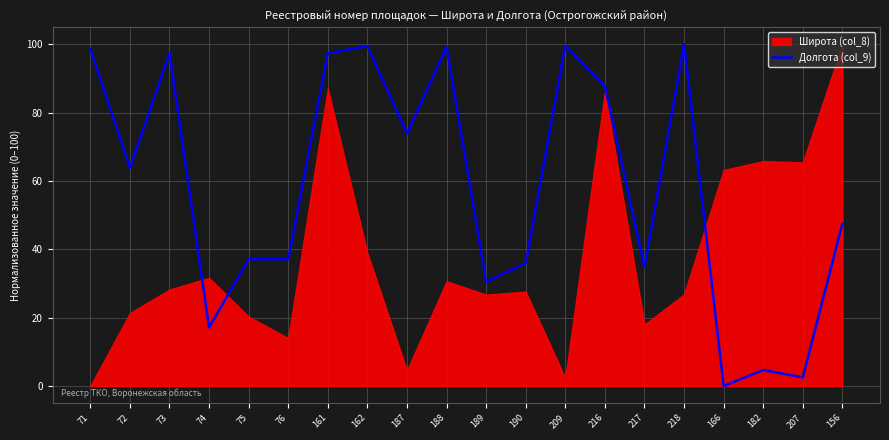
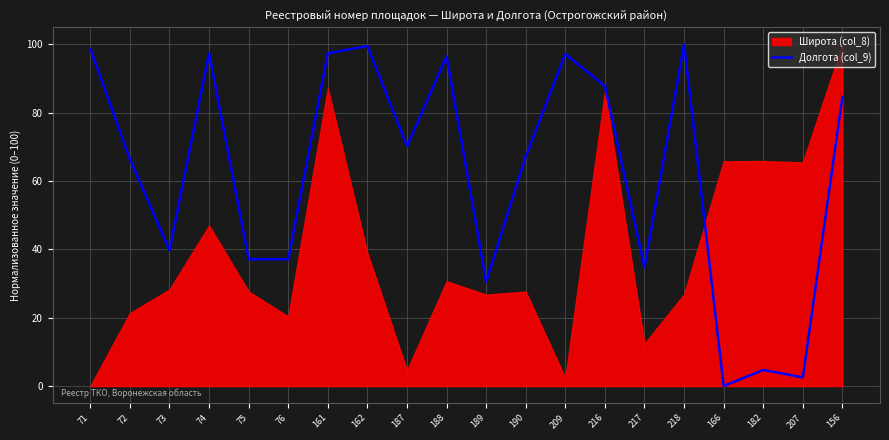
Долгота (col_9), 72: 64 -> 66
Долгота (col_9), 73: 97 -> 40
Долгота (col_9), 74: 17 -> 97
Широта (col_8), 74: 32 -> 47
Широта (col_8), 75: 20 -> 28
Широта (col_8), 76: 14 -> 20
Долгота (col_9), 187: 74 -> 70
Долгота (col_9), 188: 99 -> 96
Долгота (col_9), 190: 36 -> 67
Долгота (col_9), 209: 100 -> 97
Широта (col_8), 217: 18 -> 12
Широта (col_8), 166: 63 -> 66
Долгота (col_9), 156: 48 -> 85
